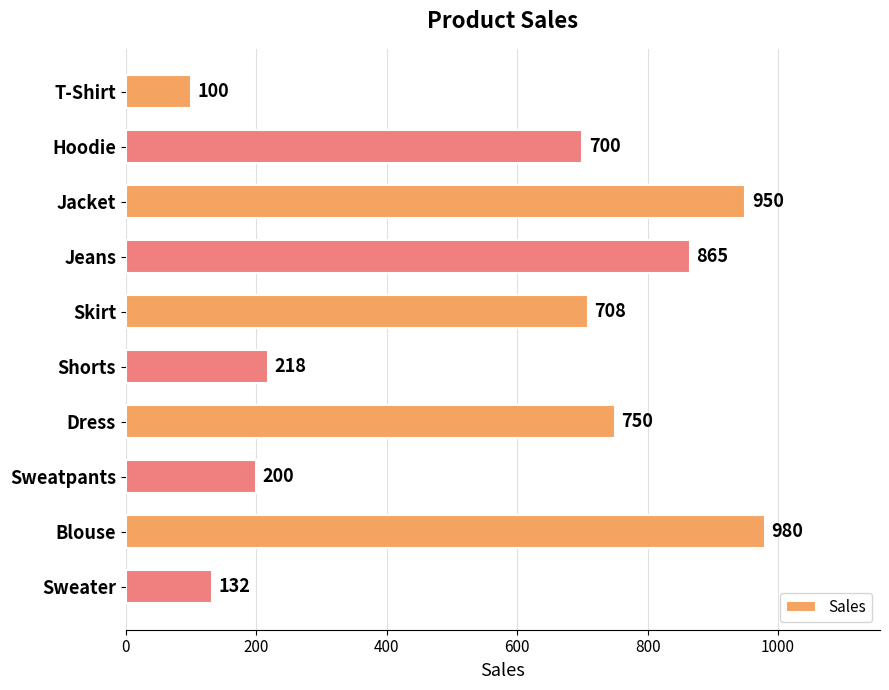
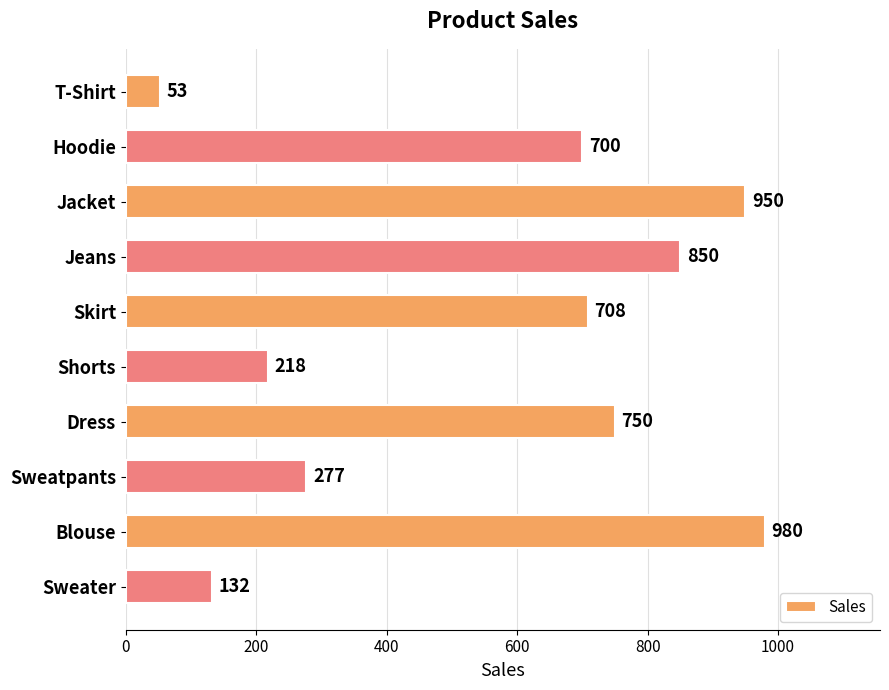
T-Shirt: 100 -> 53
Jeans: 865 -> 850
Sweatpants: 200 -> 277
